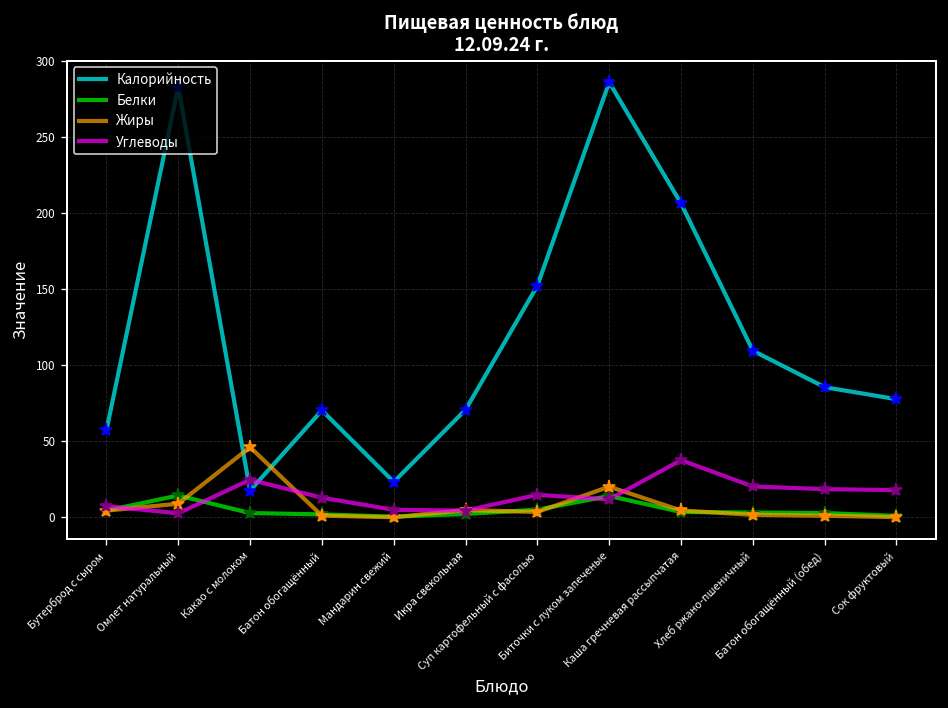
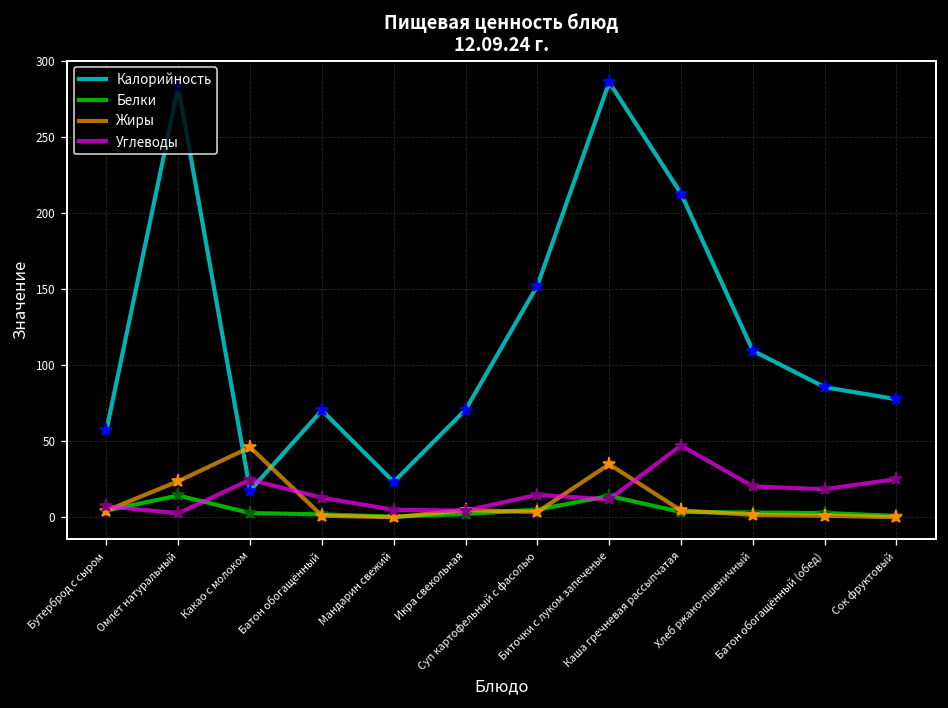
Жиры, Омлет натуральный: 9 -> 24
Жиры, Биточки с луком запеченые: 20 -> 35
Калорийность, Каша гречневая рассыпчатая: 207 -> 213
Углеводы, Каша гречневая рассыпчатая: 38 -> 47
Углеводы, Сок фруктовый: 18 -> 25
